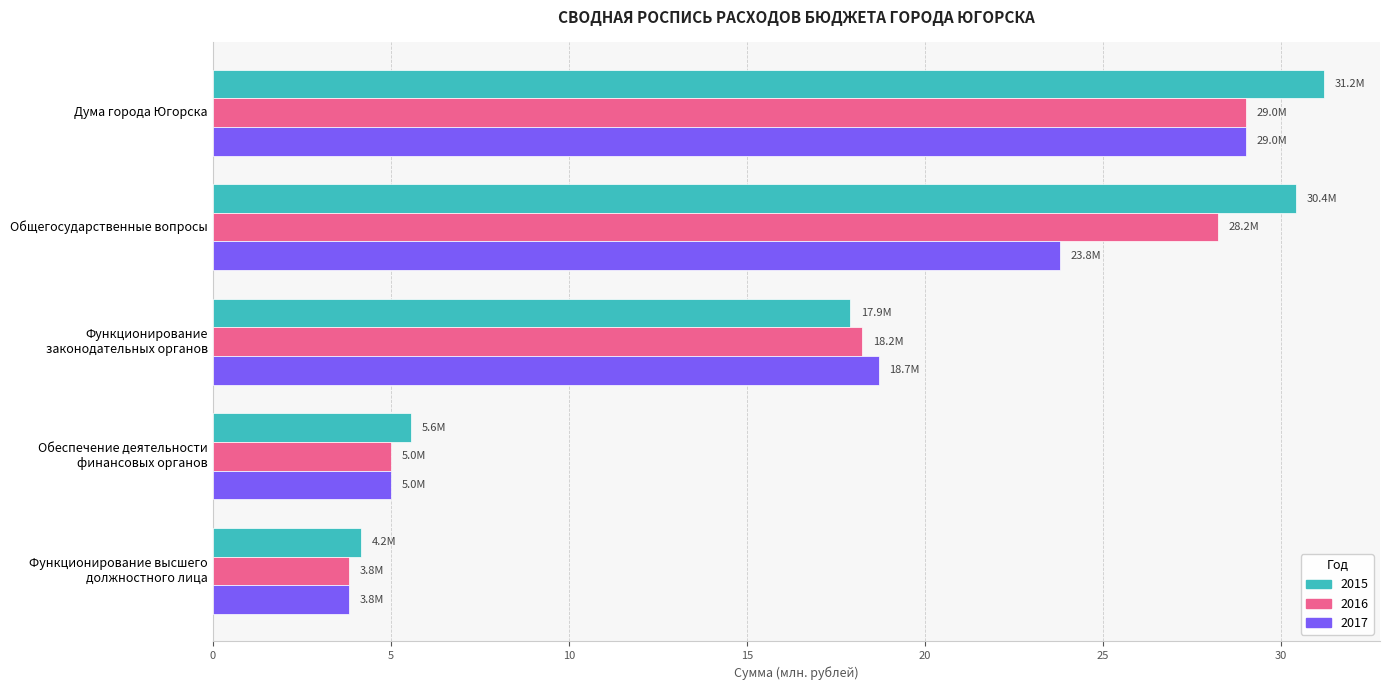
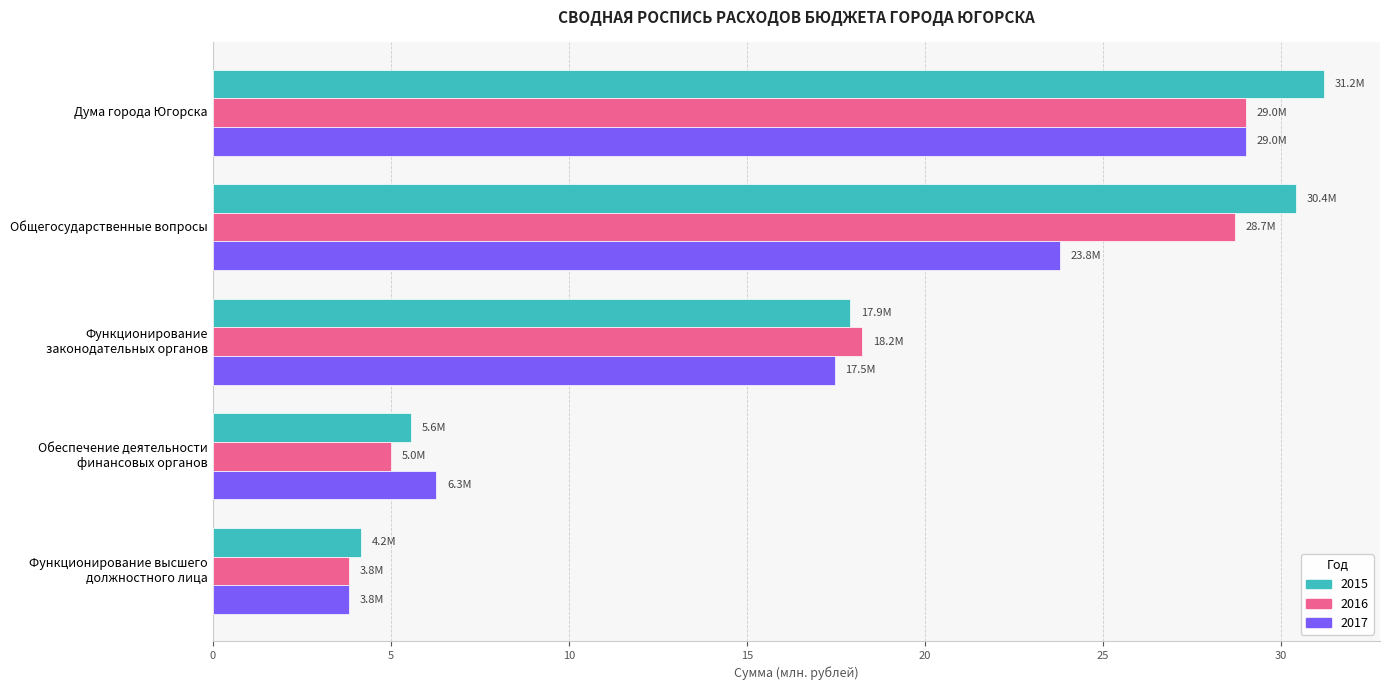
2016, Общегосударственные вопросы: 28.2M -> 28.7M
2017, Функционирование законодательных органов: 18.7M -> 17.5M
2017, Обеспечение деятельности финансовых органов: 5.0M -> 6.3M
